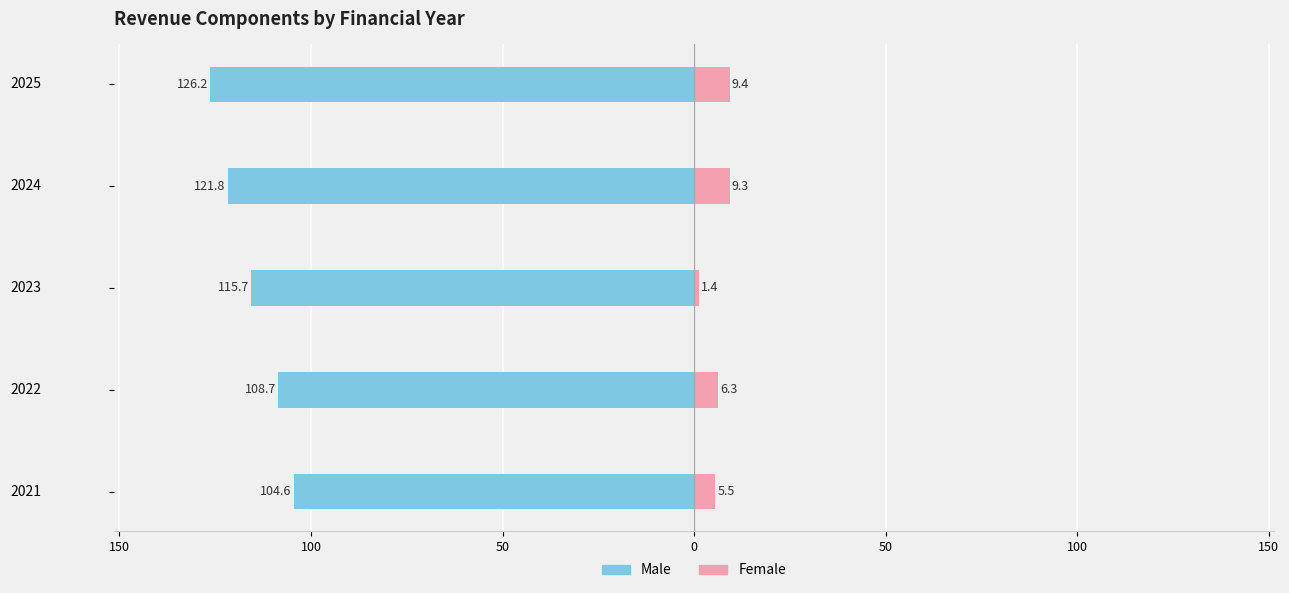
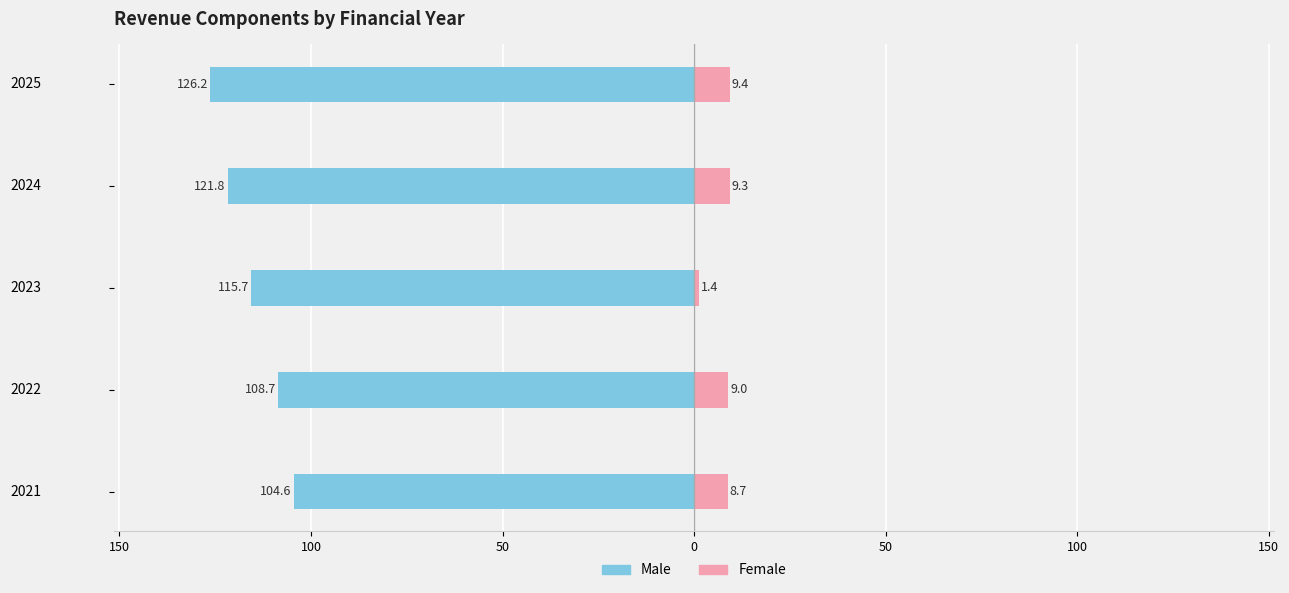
Female, 2022: 6.3 -> 9.0
Female, 2021: 5.5 -> 8.7
